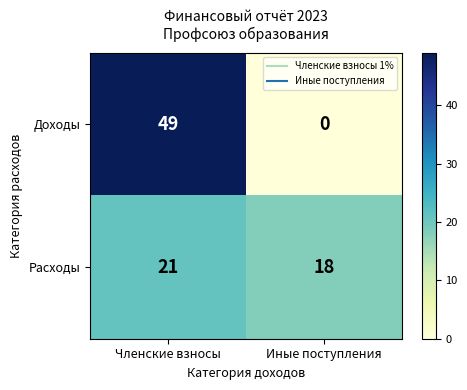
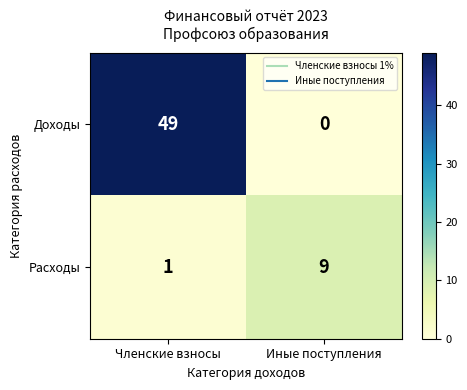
Расходы, Членские взносы: 21 -> 1
Расходы, Иные поступления: 18 -> 9
